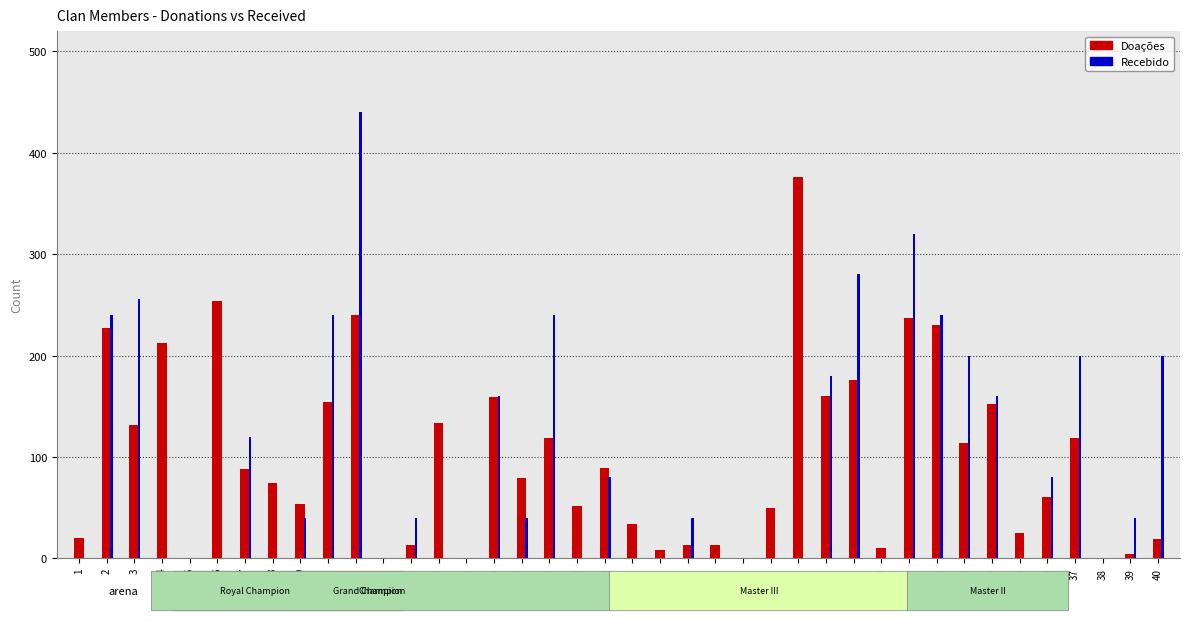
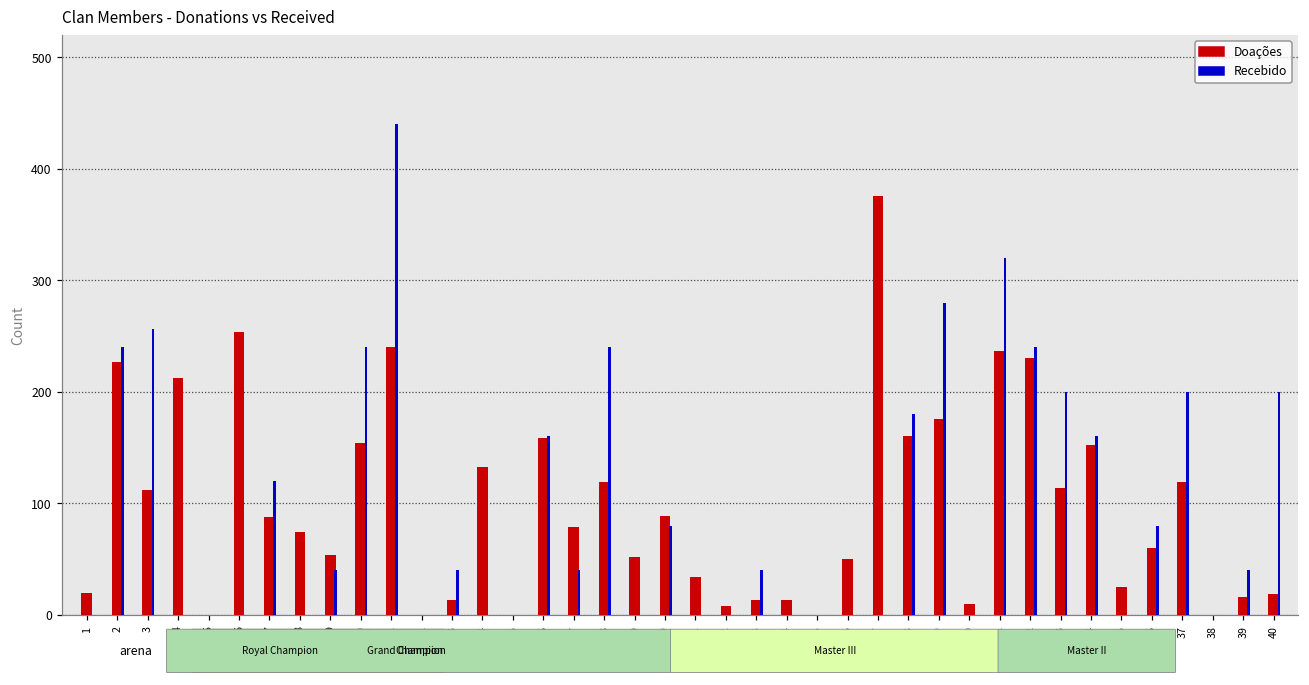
Doações, 3: 131 -> 112
Doações, 39: 4 -> 16
